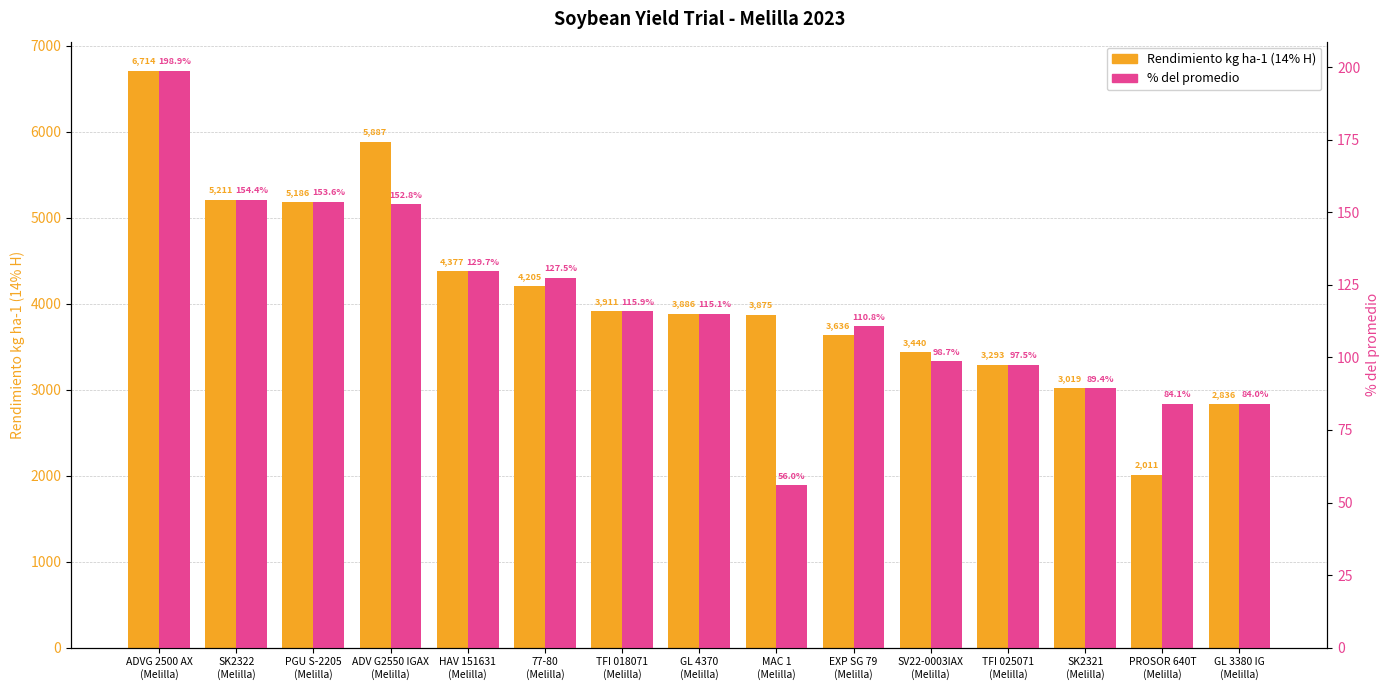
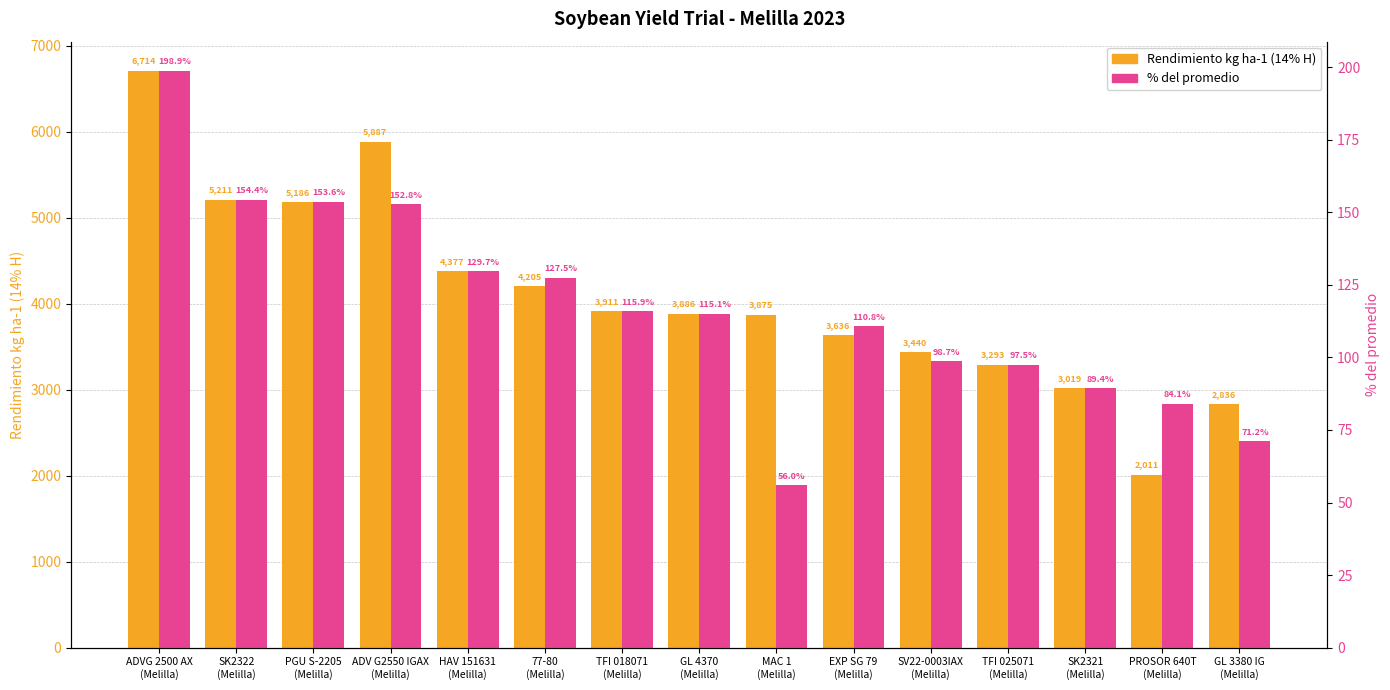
% del promedio, GL 3380 IG (Melilla): 84.0% -> 71.2%
